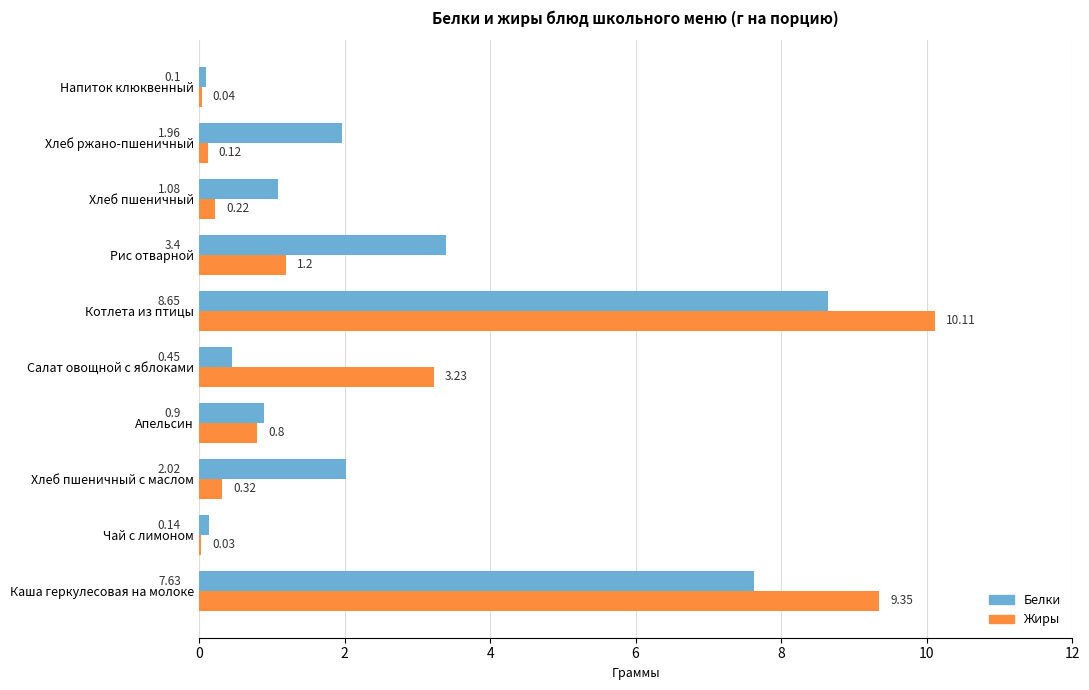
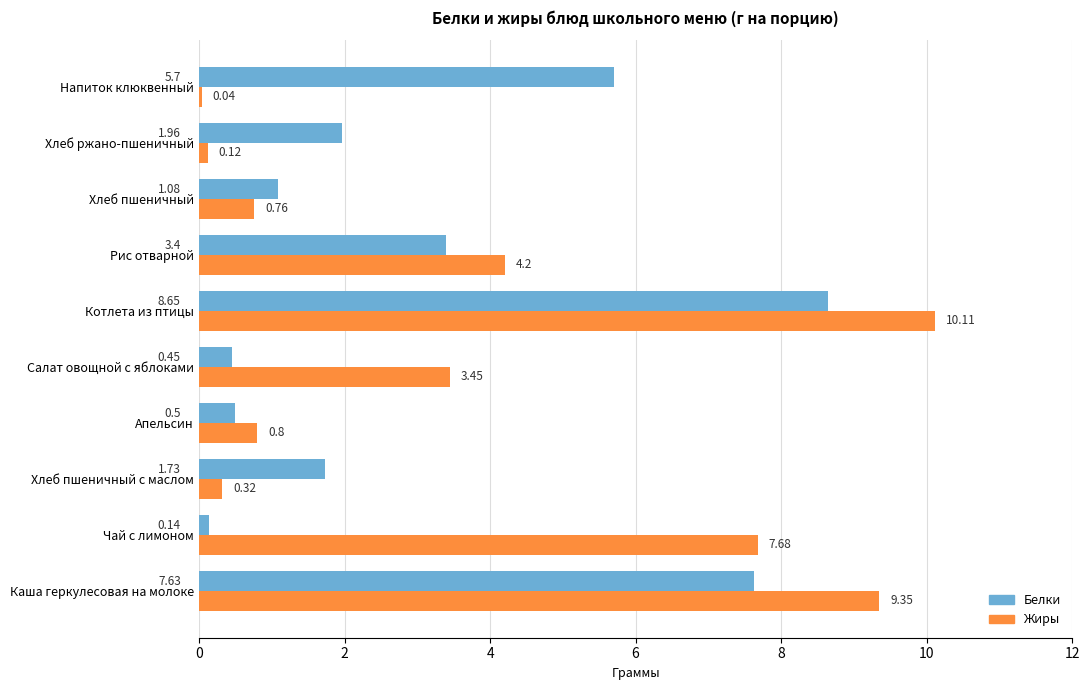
Белки, Напиток клюквенный: 0.1 -> 5.7
Жиры, Хлеб пшеничный: 0.22 -> 0.76
Жиры, Рис отварной: 1.2 -> 4.2
Жиры, Салат овощной с яблоками: 3.23 -> 3.45
Белки, Апельсин: 0.9 -> 0.5
Белки, Хлеб пшеничный с маслом: 2.02 -> 1.73
Жиры, Чай с лимоном: 0.03 -> 7.68
